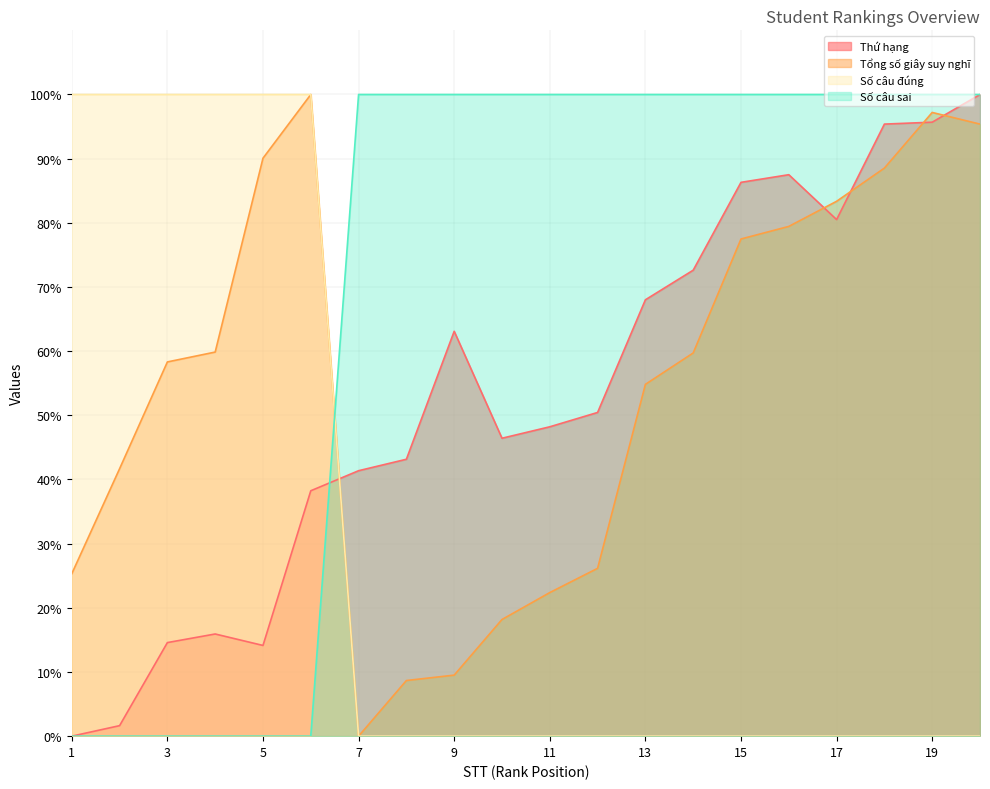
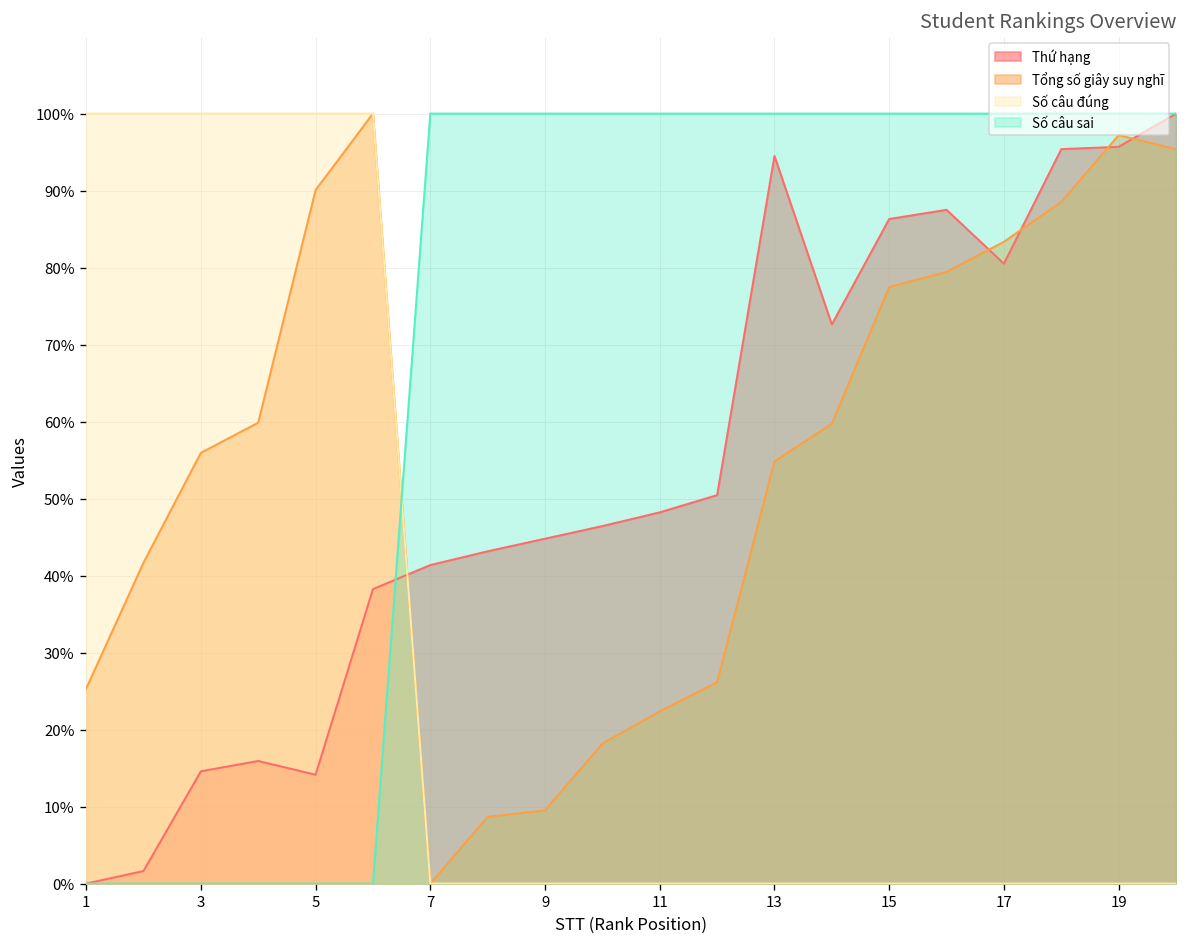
Tổng số giây suy nghĩ, 3: 58% -> 56%
Thứ hạng, 9: 63% -> 45%
Thứ hạng, 13: 68% -> 94%
